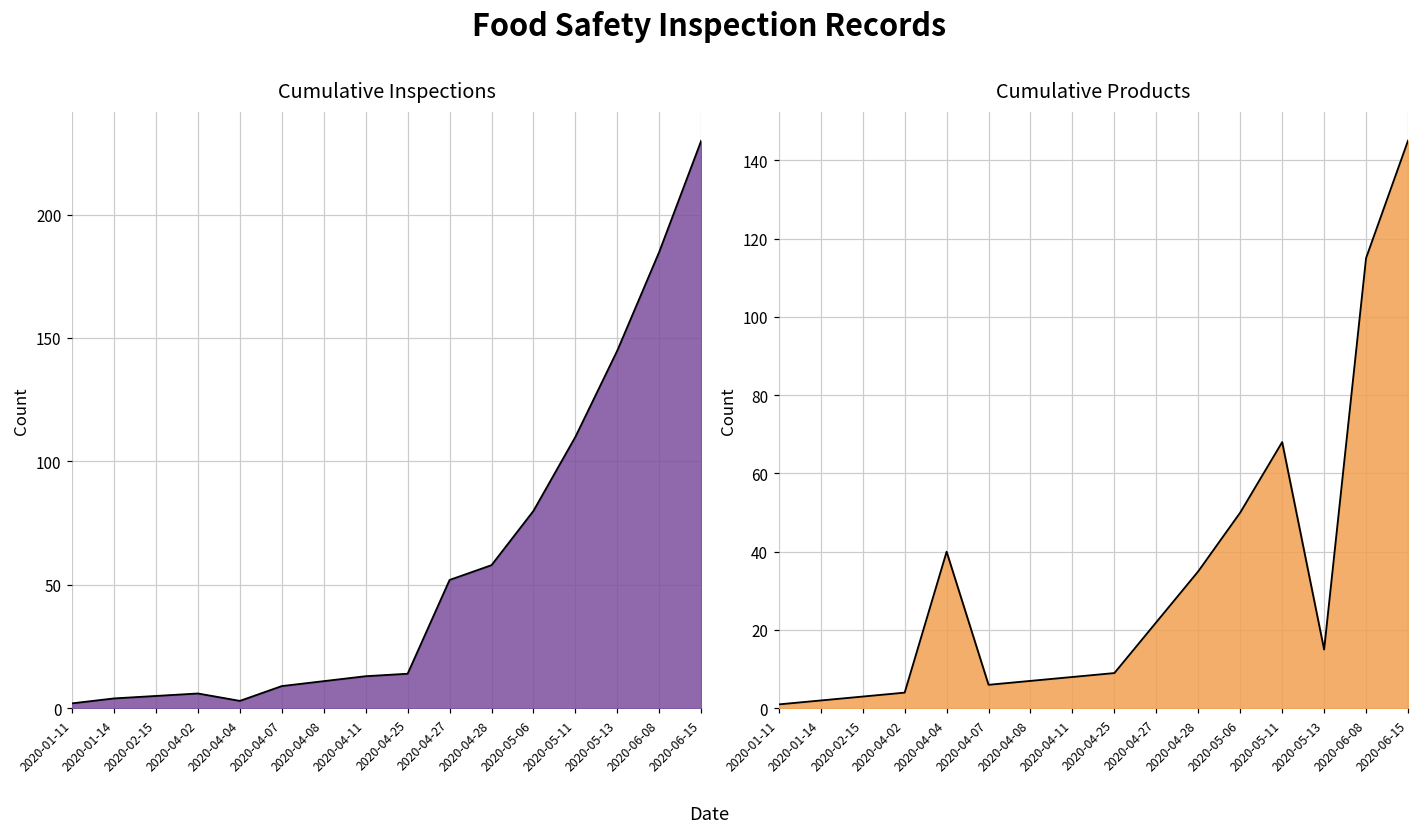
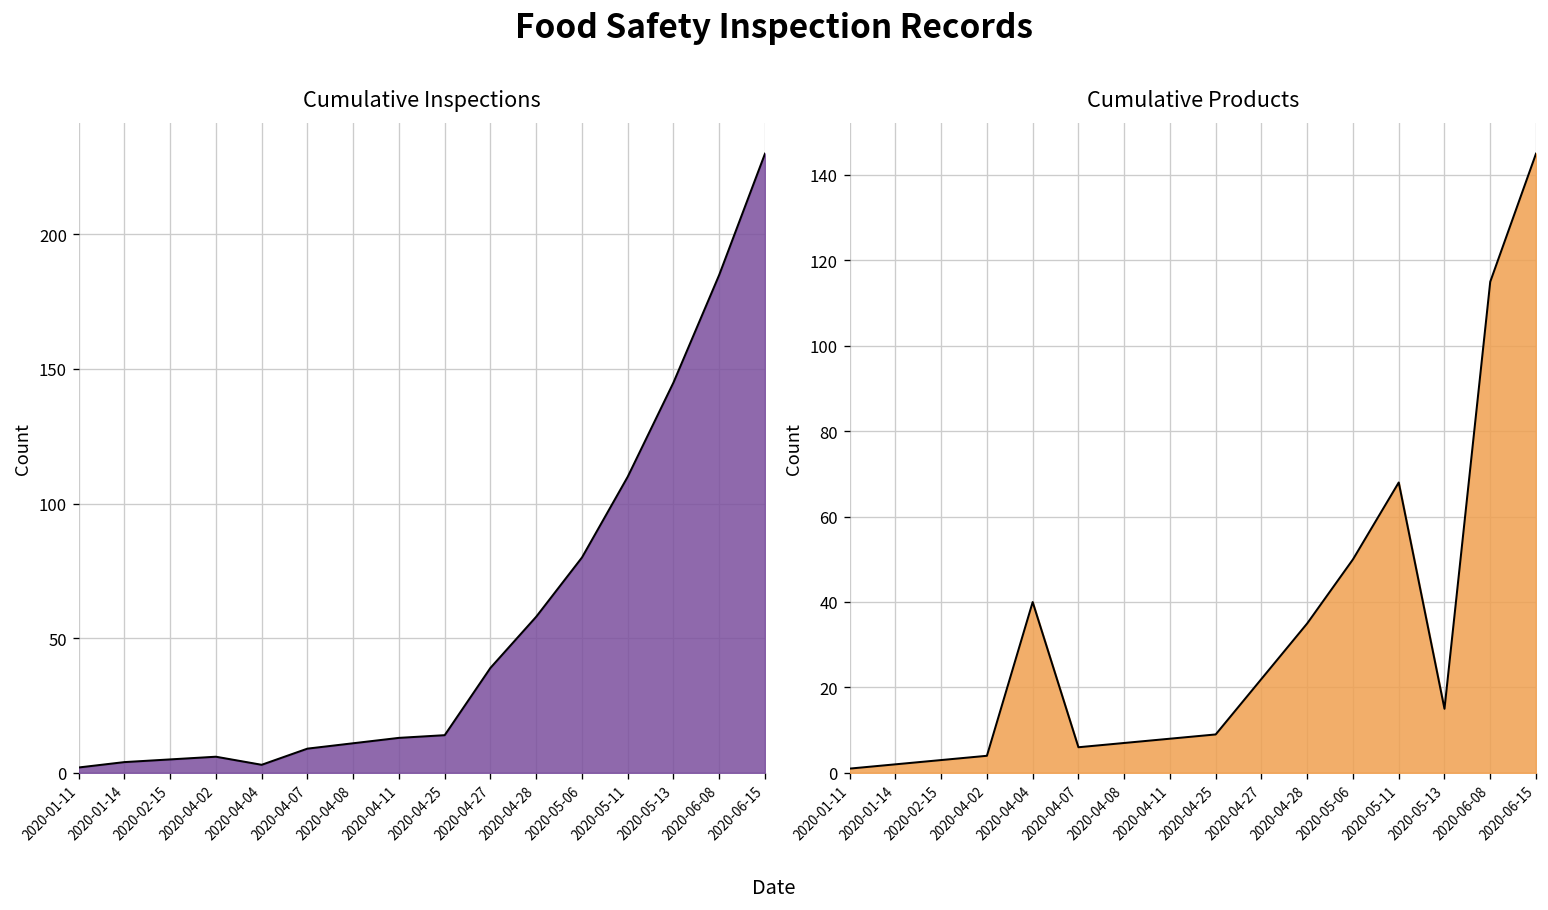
Cumulative Inspections, 2020-04-27: 52 -> 39
